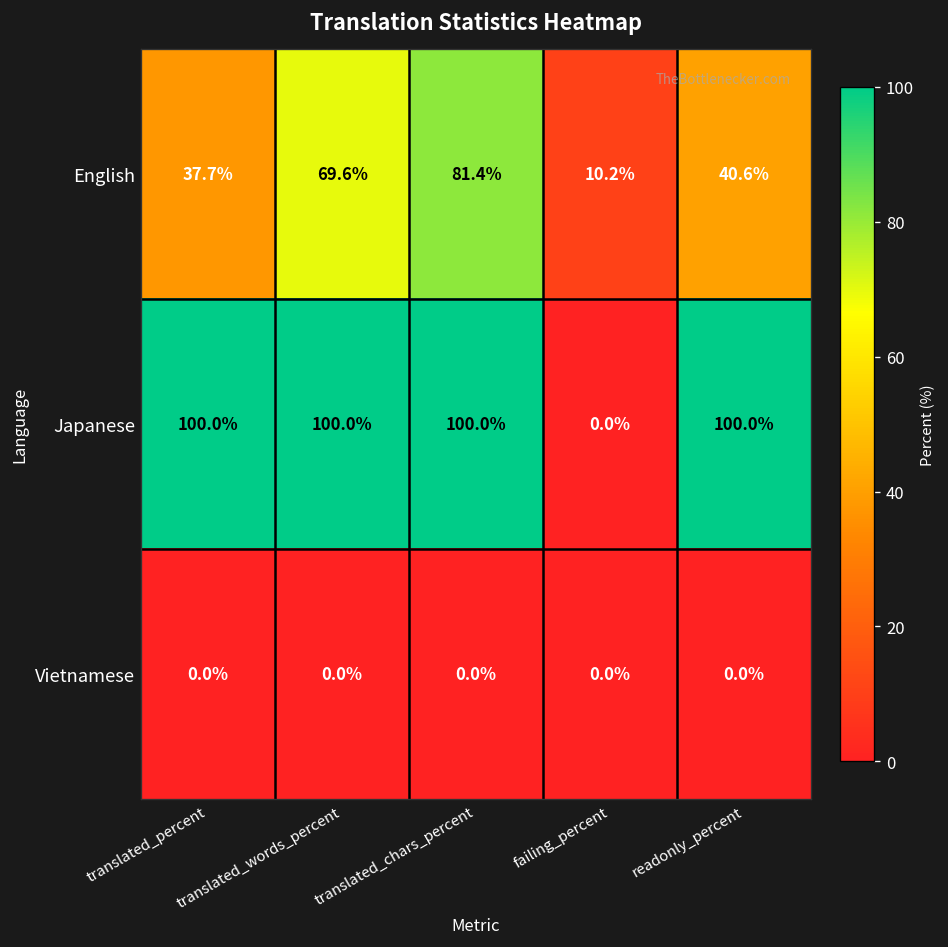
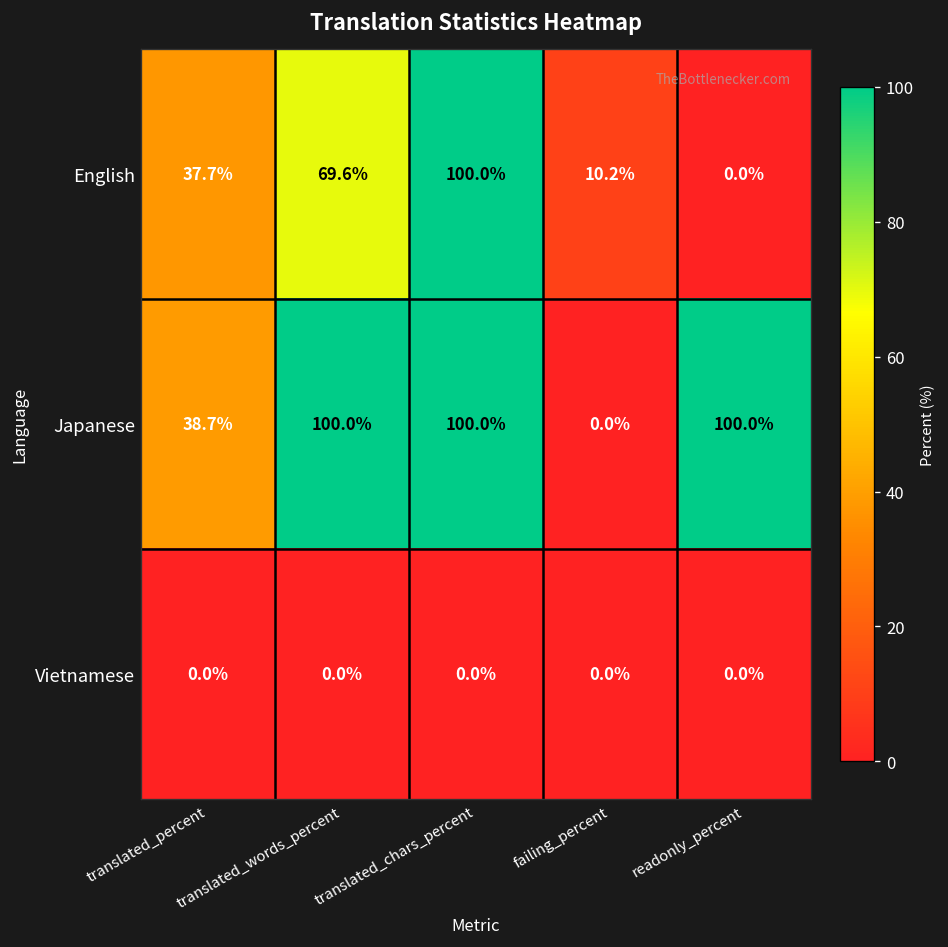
English, translated_chars_percent: 81.4% -> 100.0%
English, readonly_percent: 40.6% -> 0.0%
Japanese, translated_percent: 100.0% -> 38.7%
